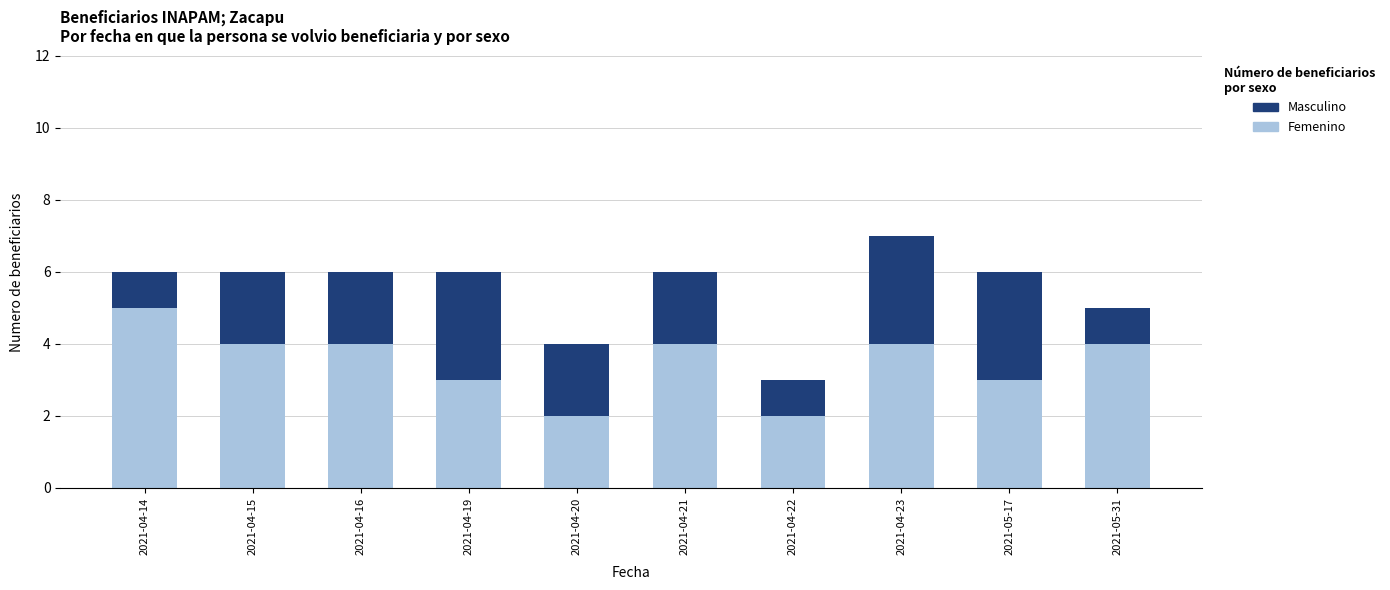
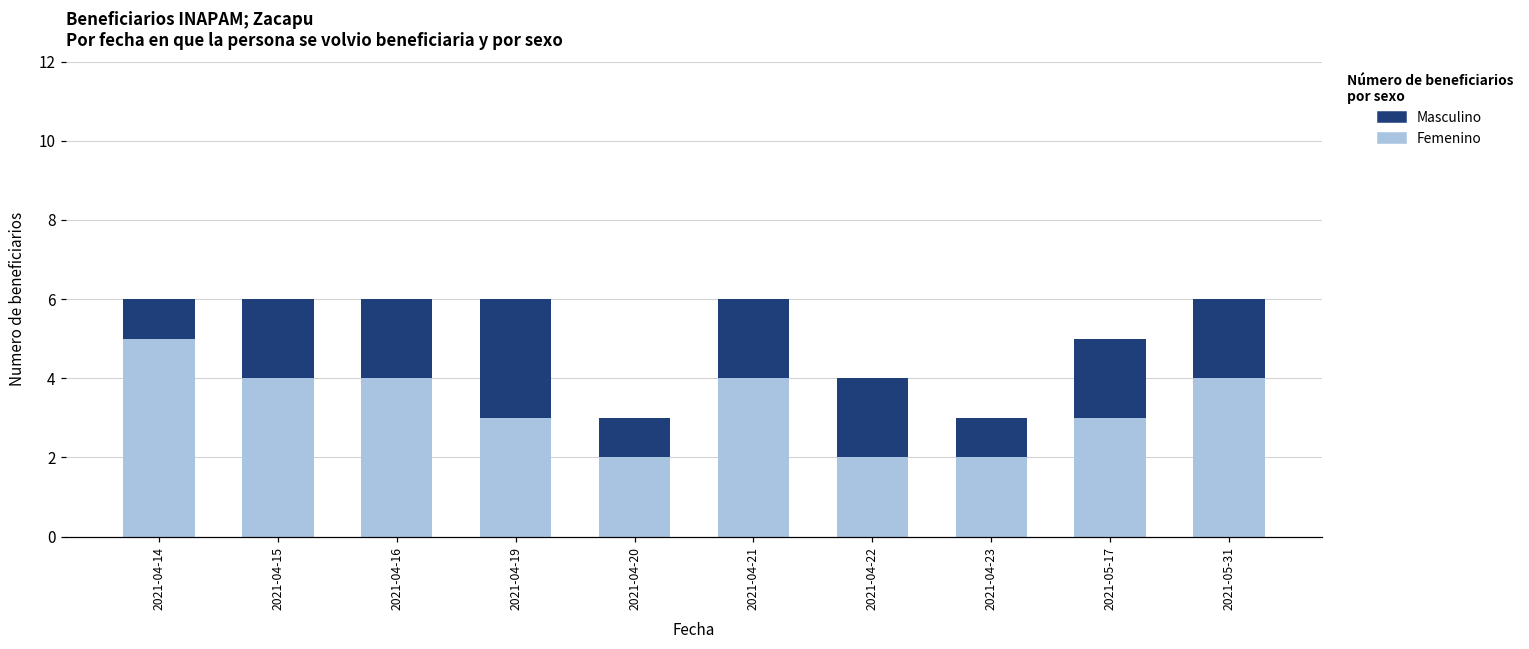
Masculino, 2021-04-20: 2 -> 1
Masculino, 2021-04-22: 1 -> 2
Femenino, 2021-04-23: 4 -> 2
Masculino, 2021-04-23: 3 -> 1
Masculino, 2021-05-17: 3 -> 2
Masculino, 2021-05-31: 1 -> 2
